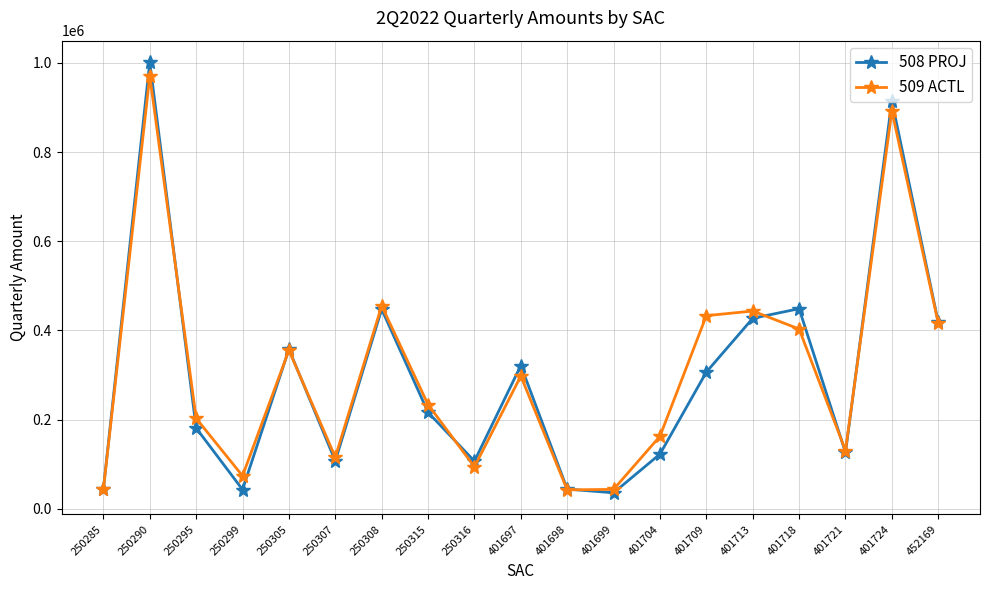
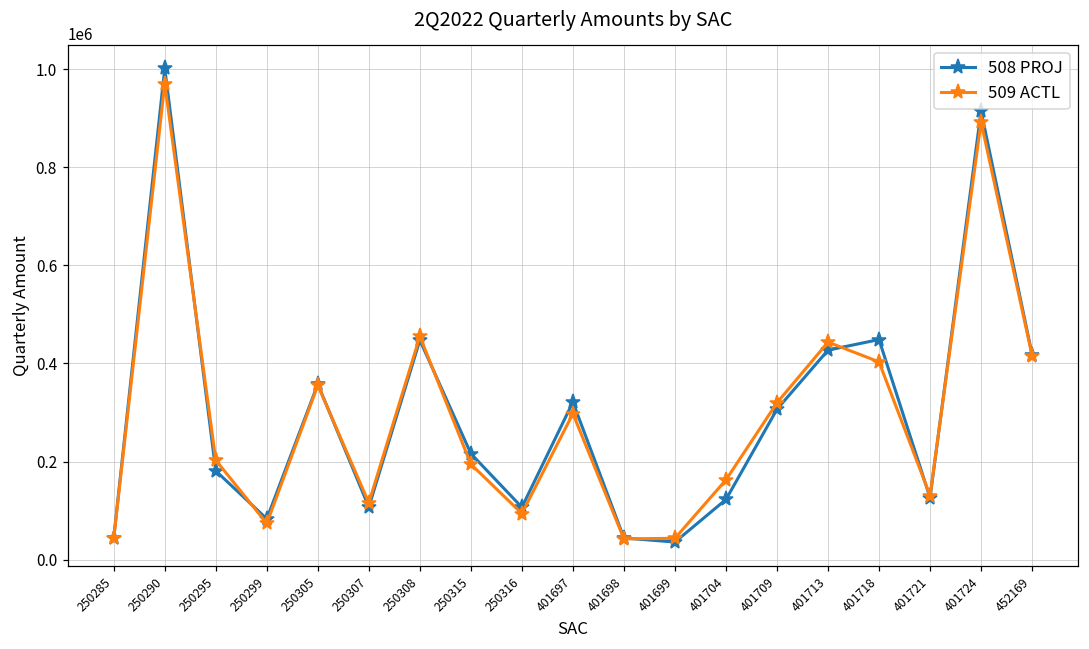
508 PROJ, 250299: 40000 -> 80000
509 ACTL, 250315: 230000 -> 190000
509 ACTL, 401709: 430000 -> 320000
